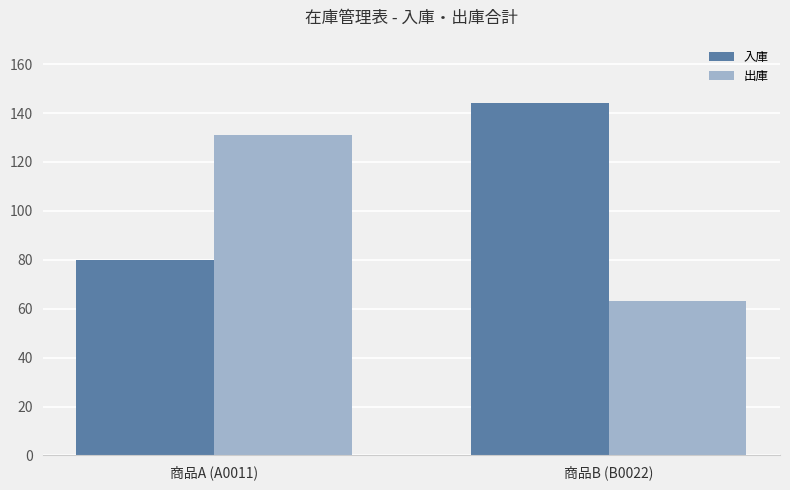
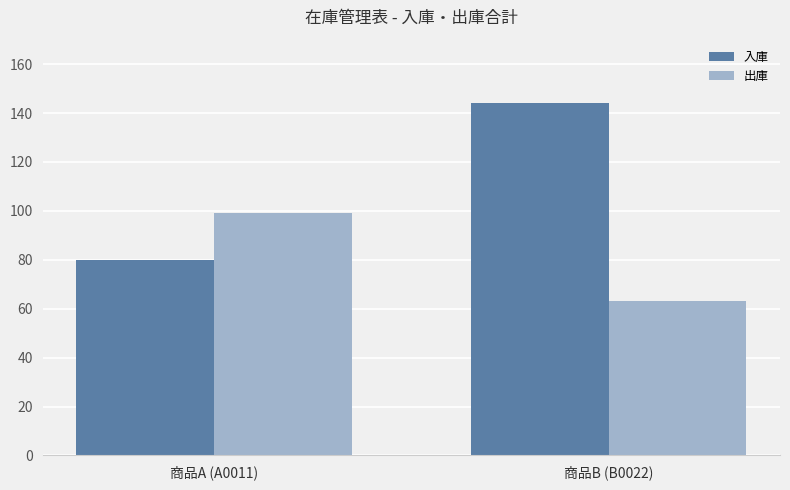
出庫, 商品A (A0011): 131 -> 99
